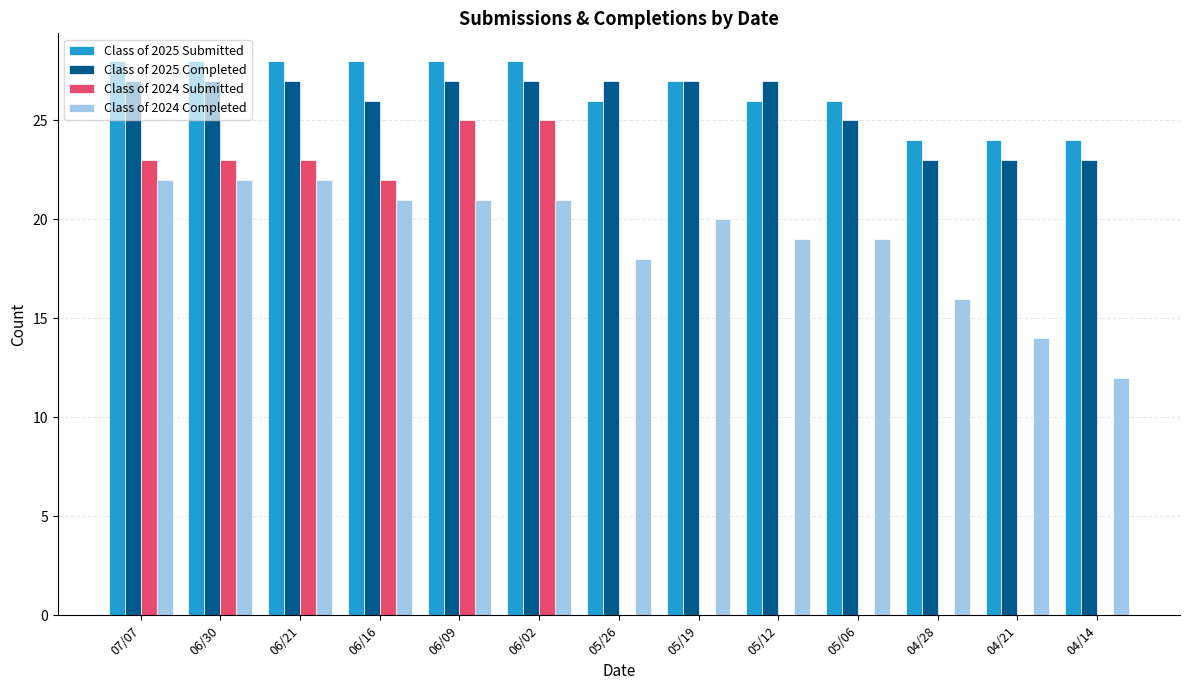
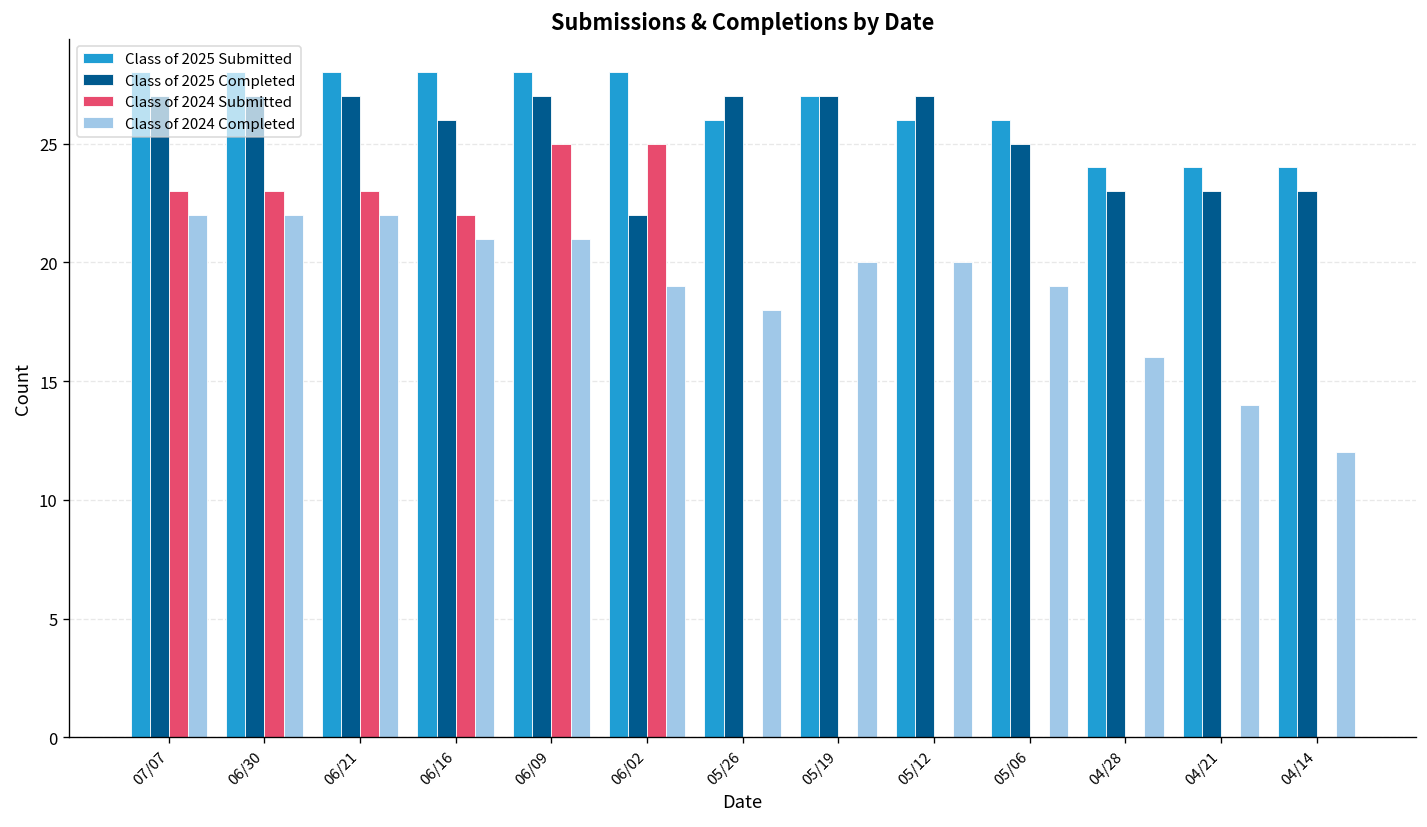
Class of 2025 Completed, 06/02: 27 -> 22
Class of 2024 Completed, 06/02: 21 -> 19
Class of 2024 Completed, 05/12: 19 -> 20
